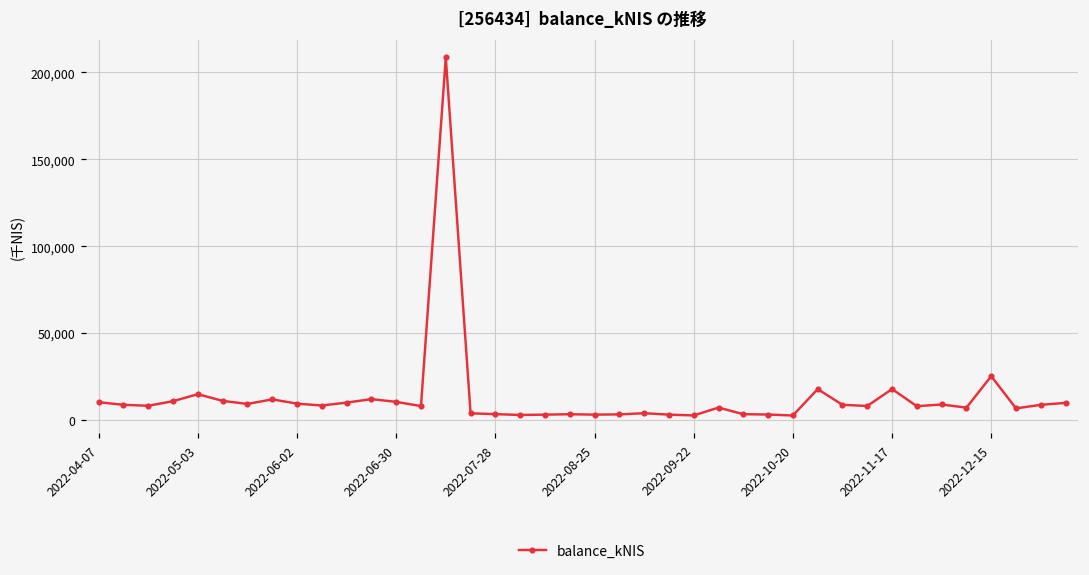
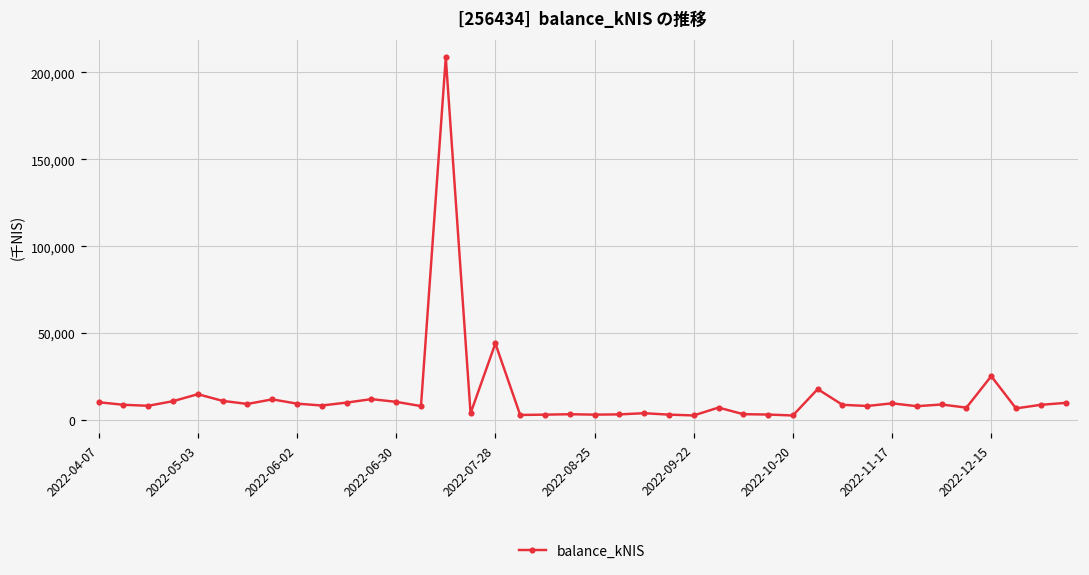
2022-07-28: 3,000 -> 44,000
2022-11-17: 18,000 -> 10,000
